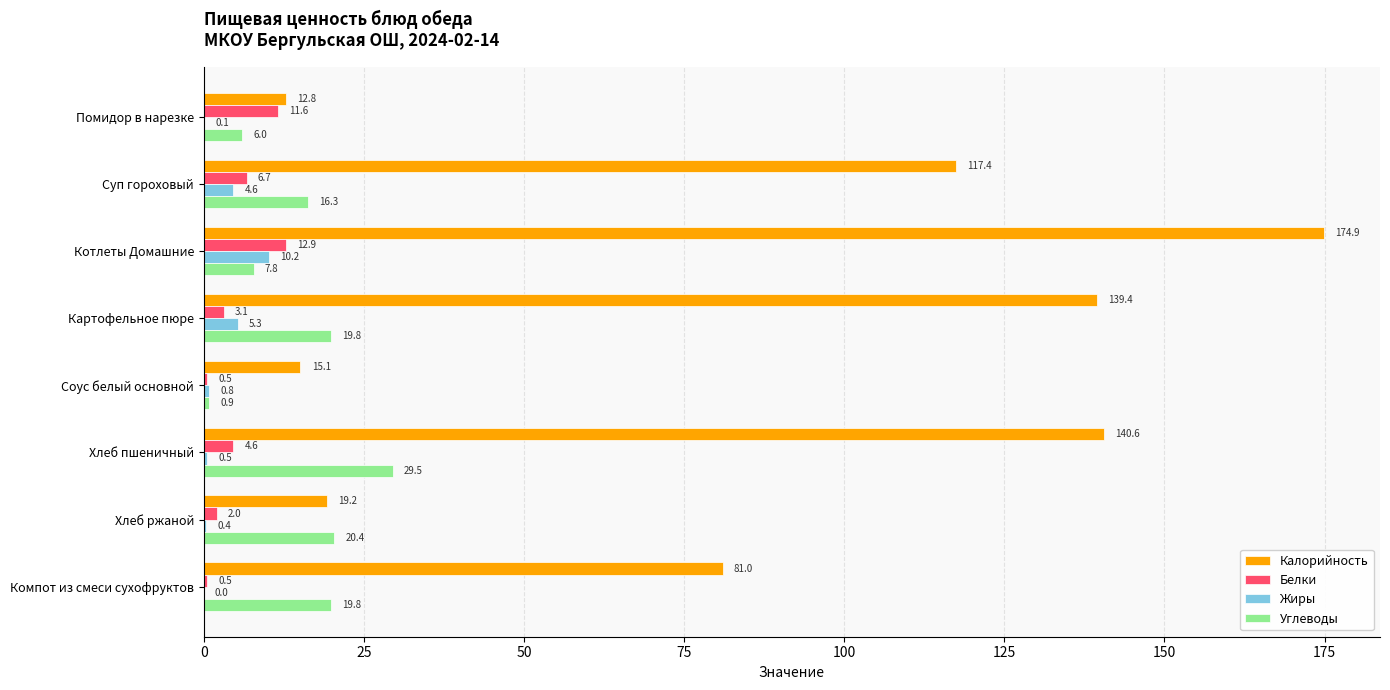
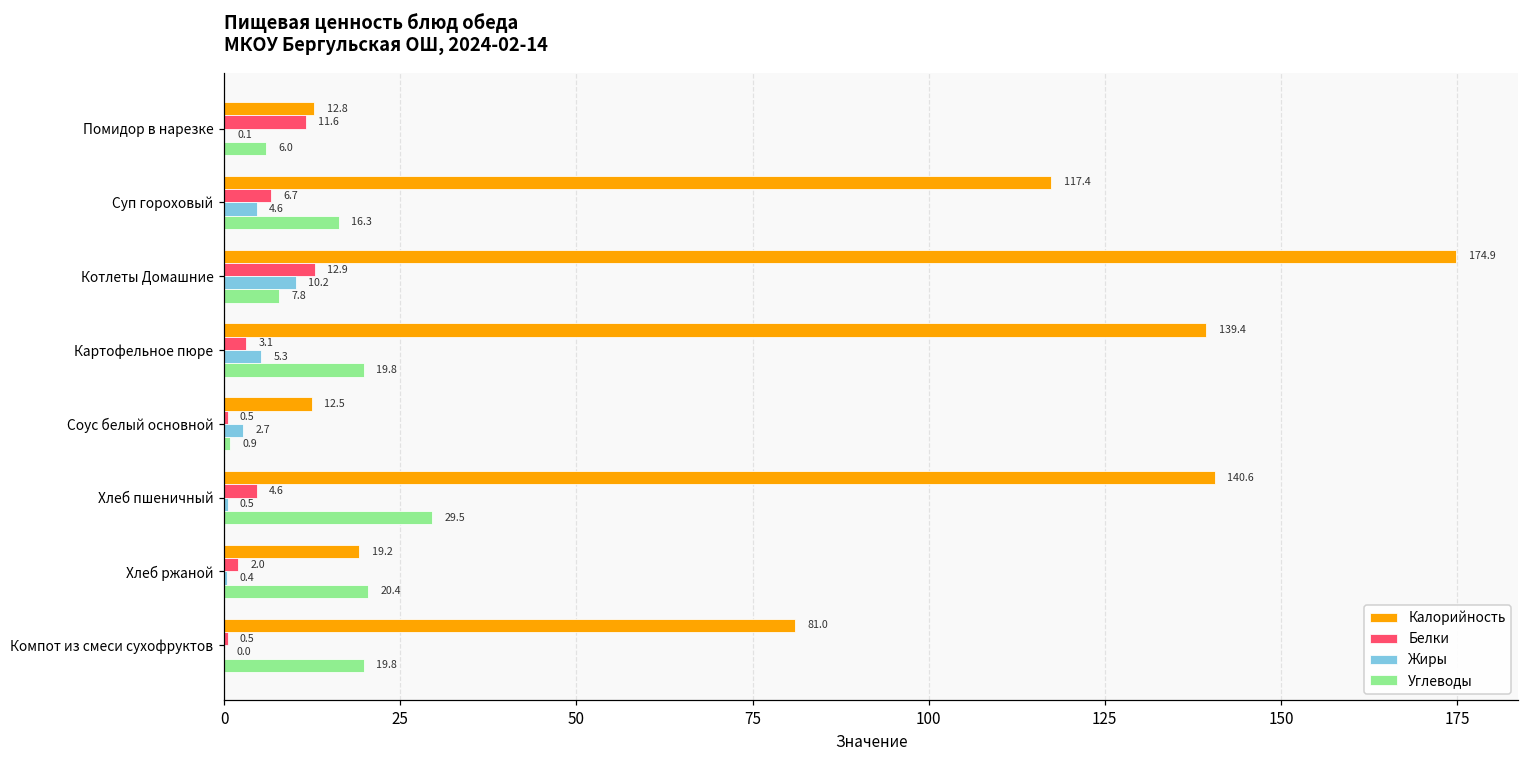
Калорийность, Соус белый основной: 15.1 -> 12.5
Жиры, Соус белый основной: 0.8 -> 2.7
